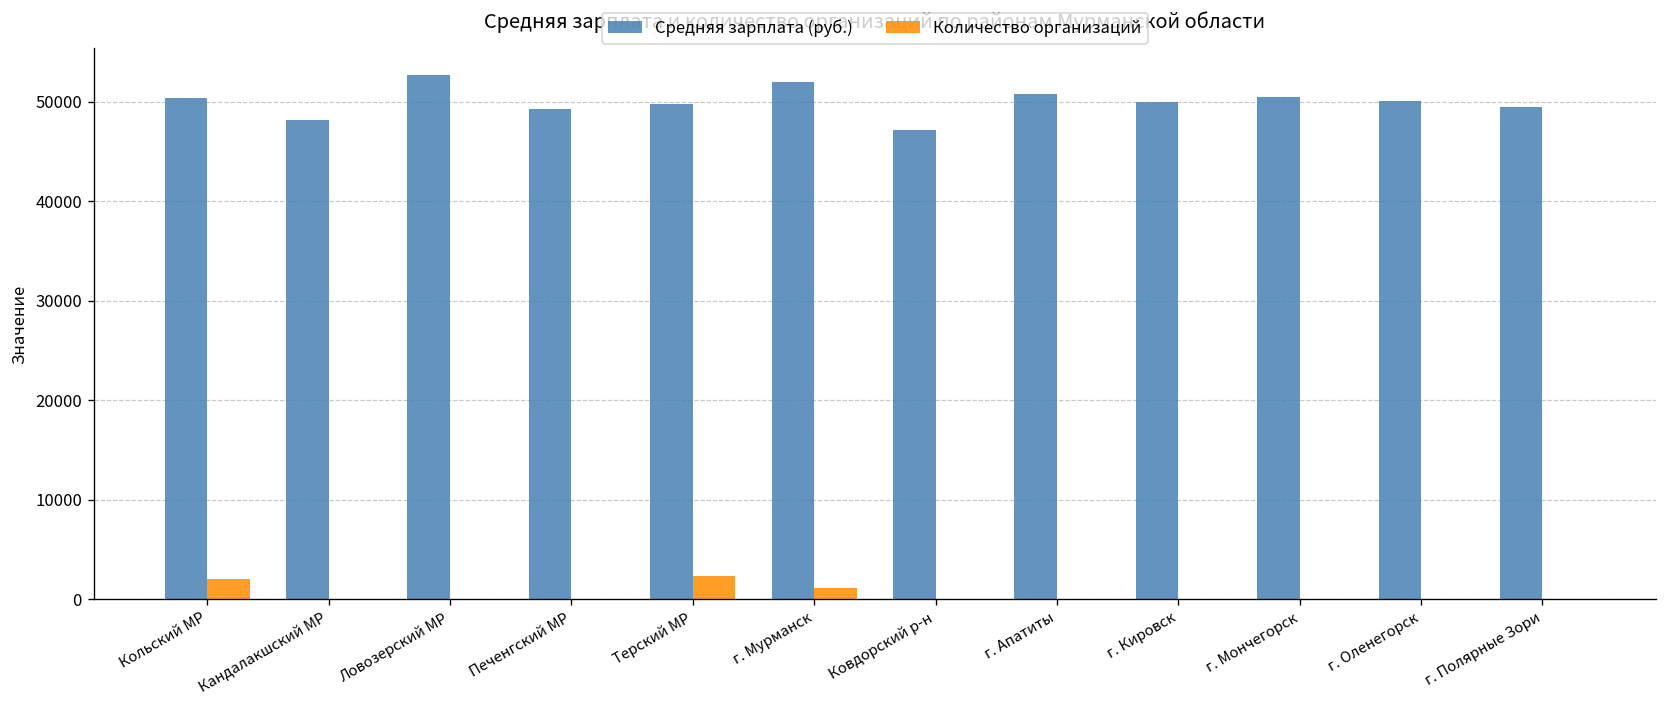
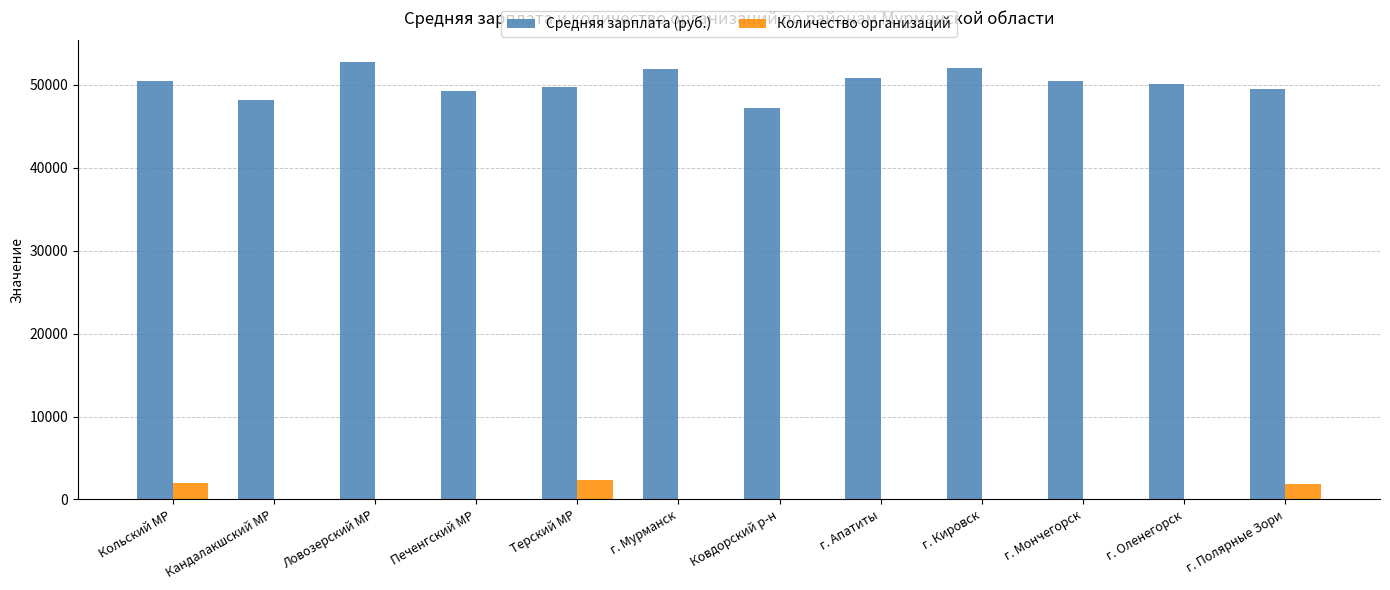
Количество организаций, г. Мурманск: 1000 -> 0
Средняя зарплата (руб.), г. Кировск: 50000 -> 52000
Количество организаций, г. Полярные Зори: 0 -> 2000
